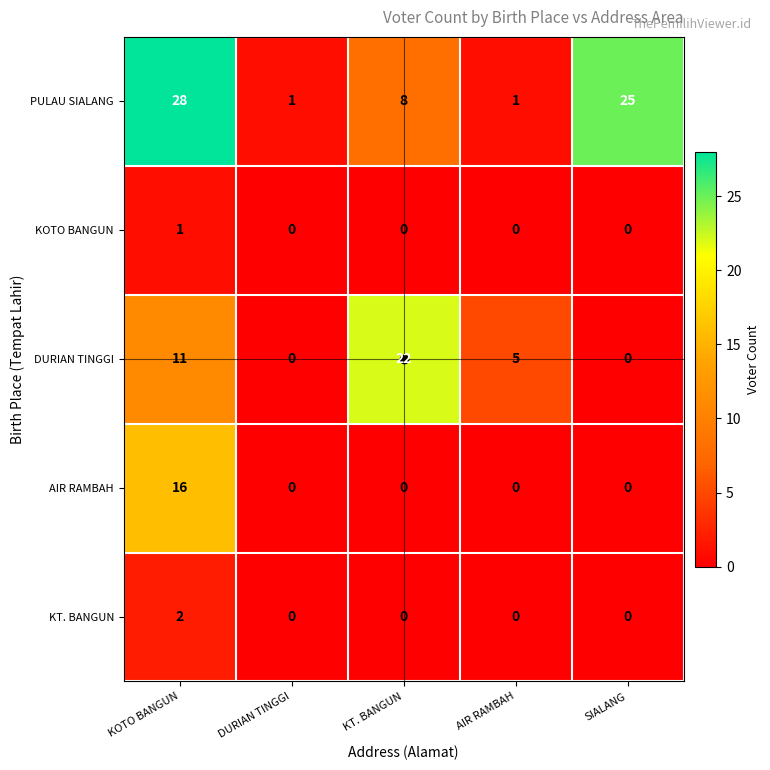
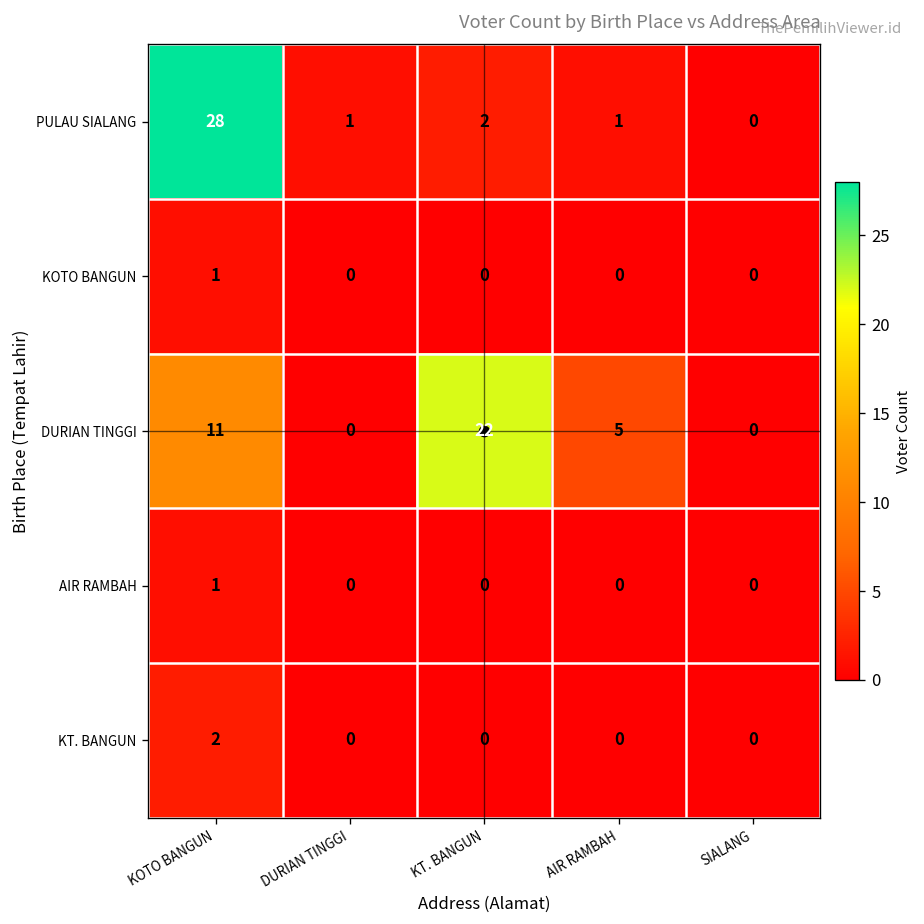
PULAU SIALANG, KT. BANGUN: 8 -> 2
PULAU SIALANG, SIALANG: 25 -> 0
AIR RAMBAH, KOTO BANGUN: 16 -> 1
